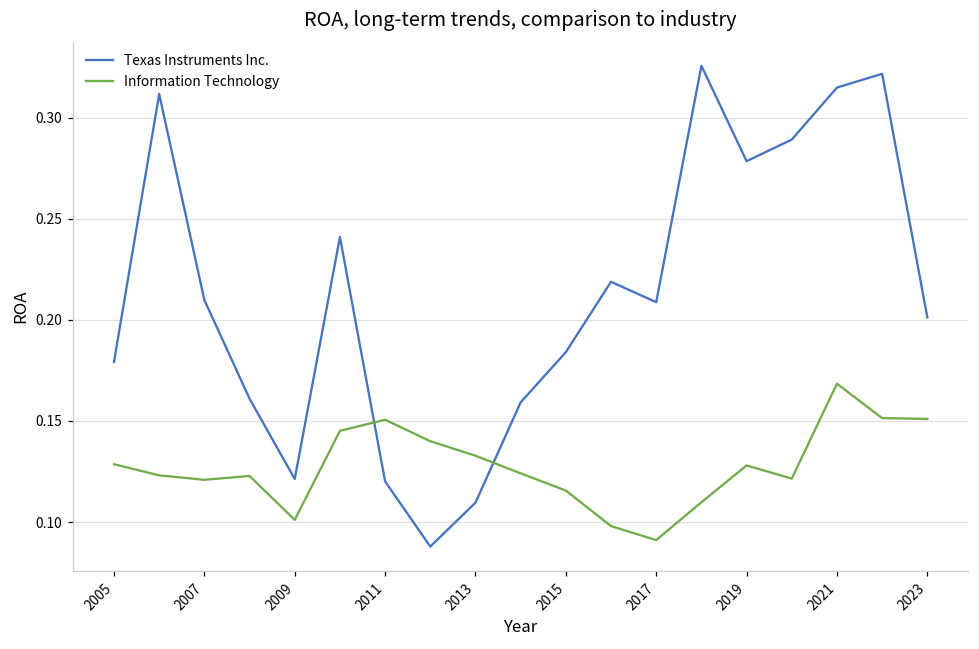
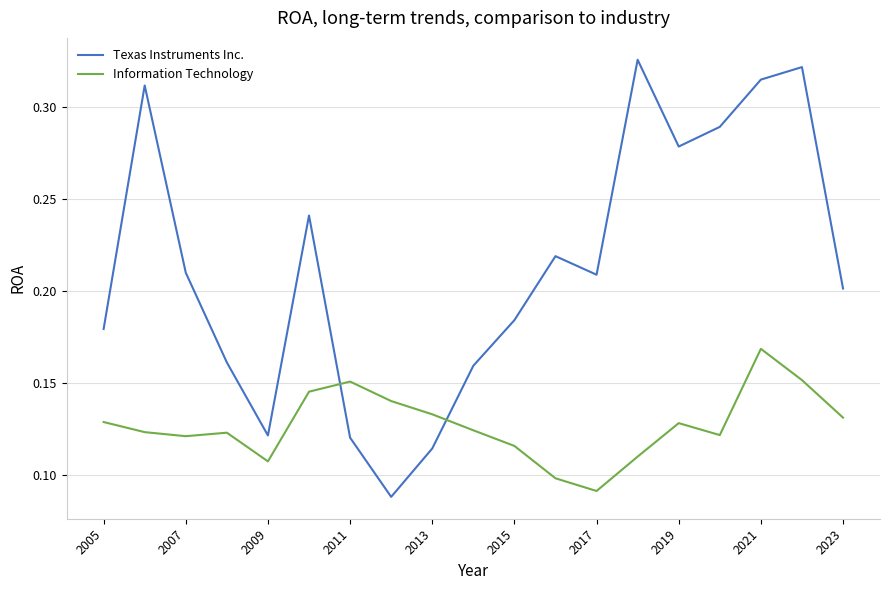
Information Technology, 2009: 0.101 -> 0.107
Texas Instruments Inc., 2013: 0.110 -> 0.114
Information Technology, 2023: 0.151 -> 0.131
